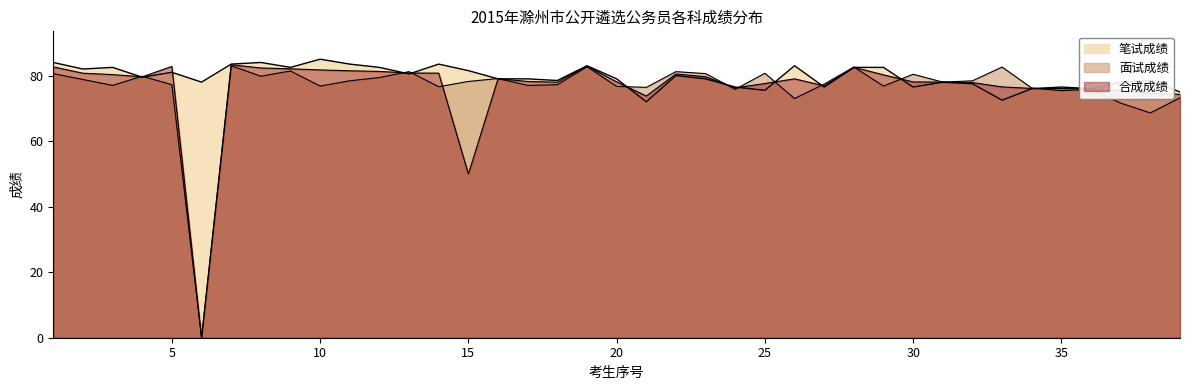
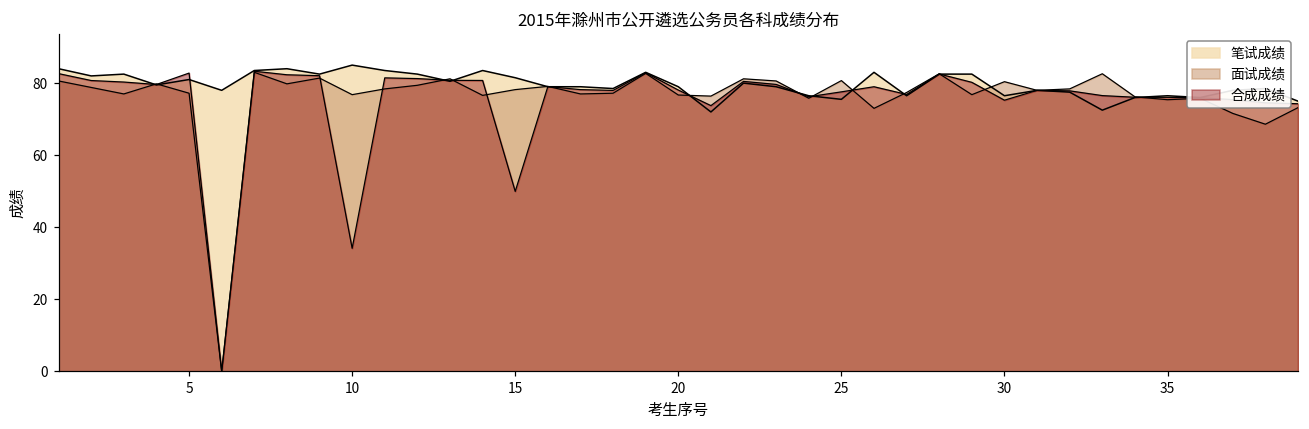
合成成绩, 10: 82 -> 34
合成成绩, 30: 78 -> 75
